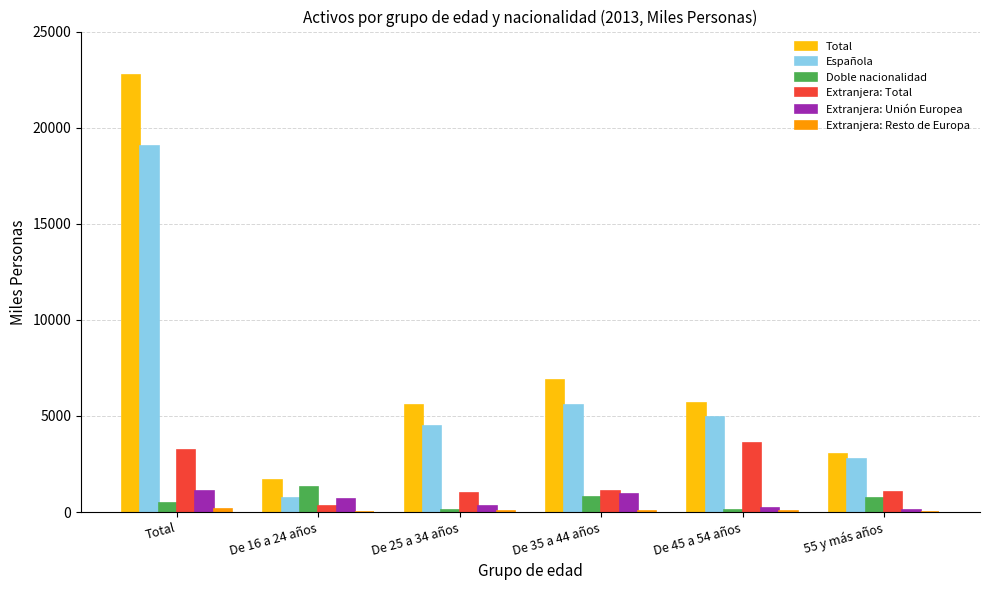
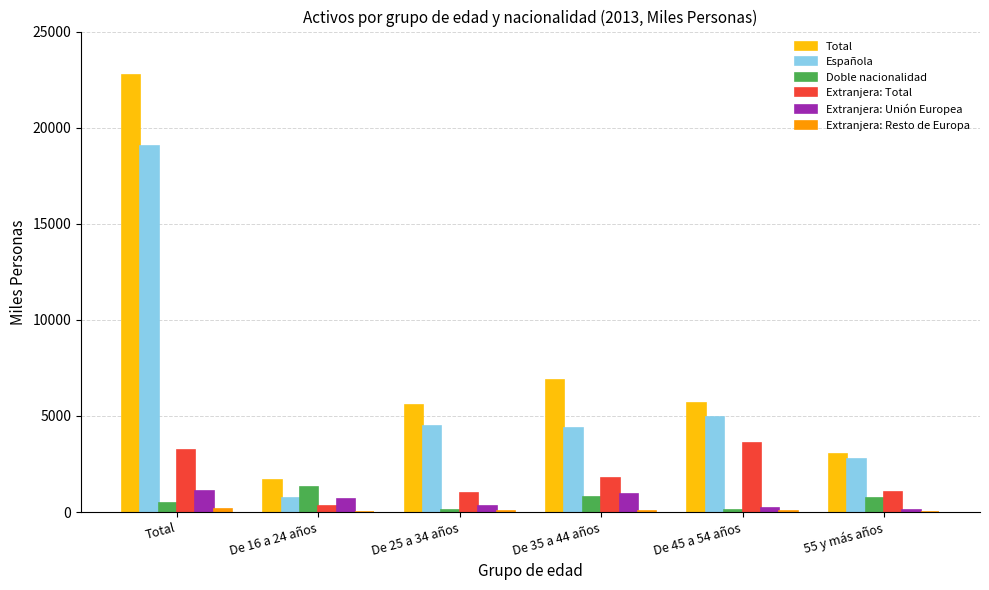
Española, De 35 a 44 años: 5600 -> 4400
Extranjera: Total, De 35 a 44 años: 1100 -> 1800
